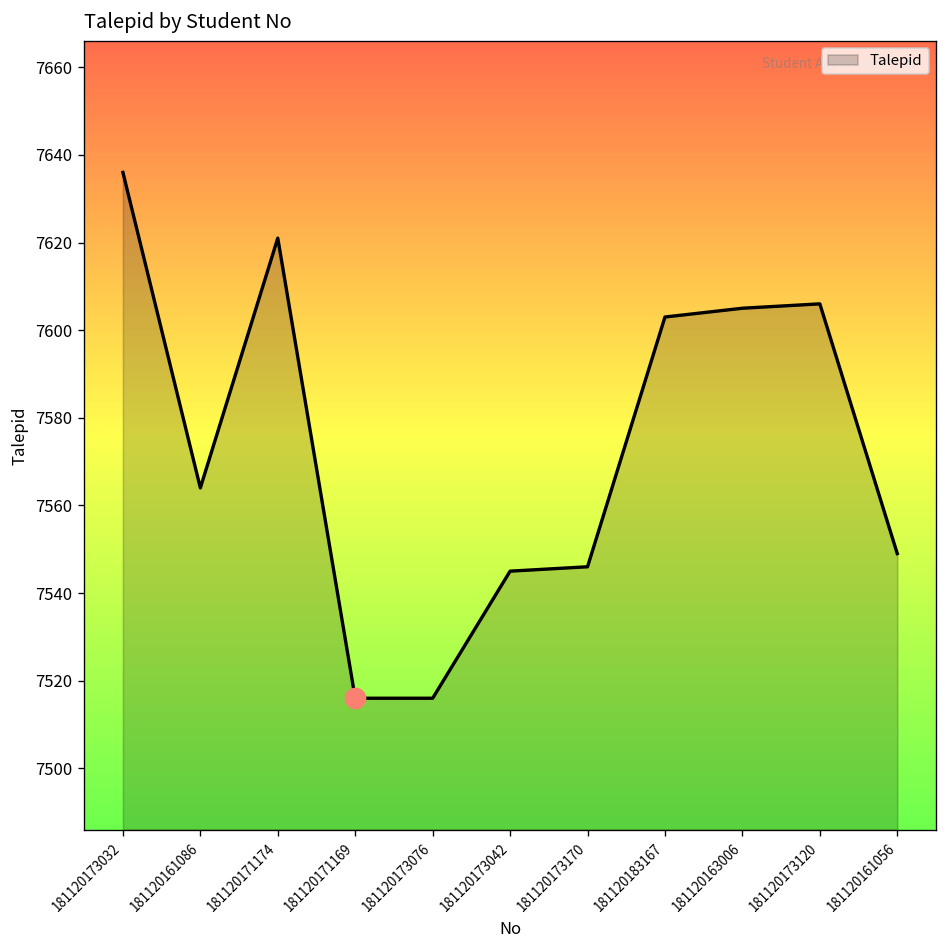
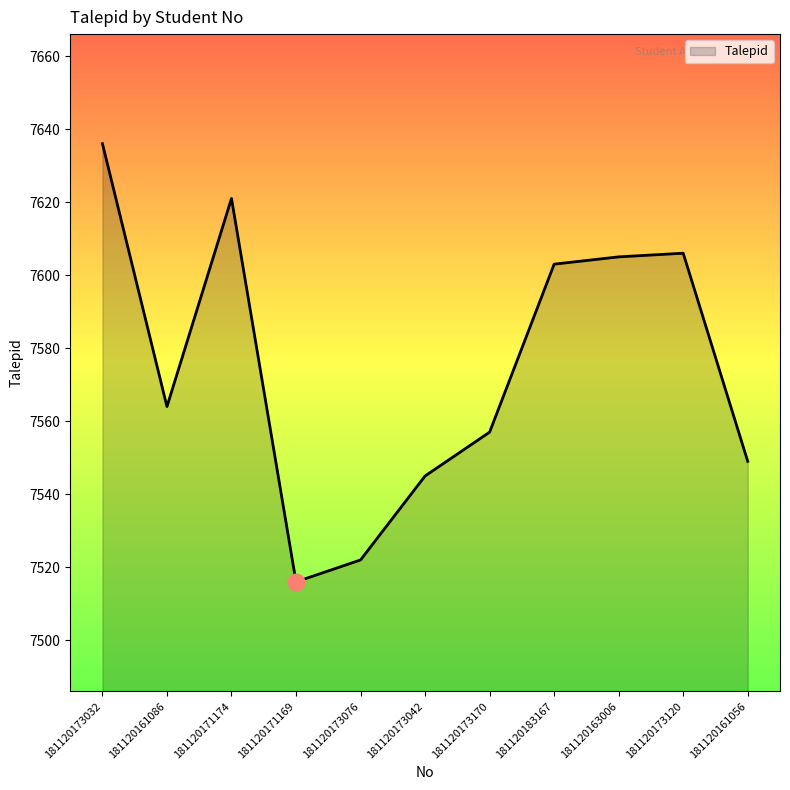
Talepid, 181120173076: 7516 -> 7522
Talepid, 181120173170: 7546 -> 7557
